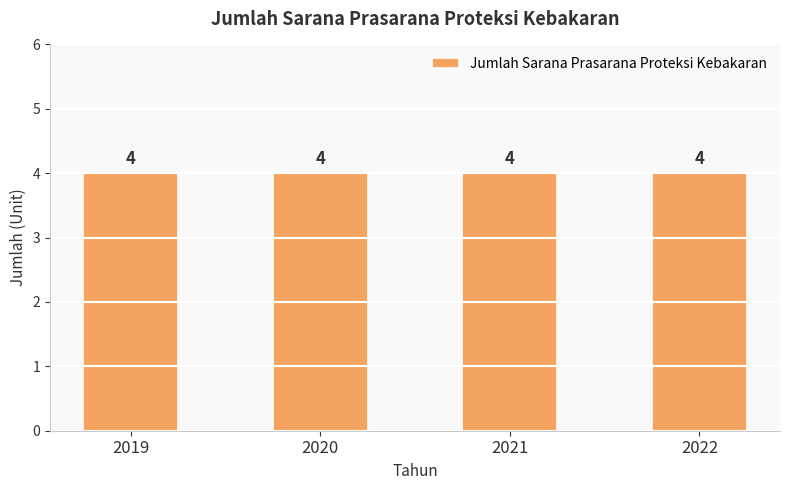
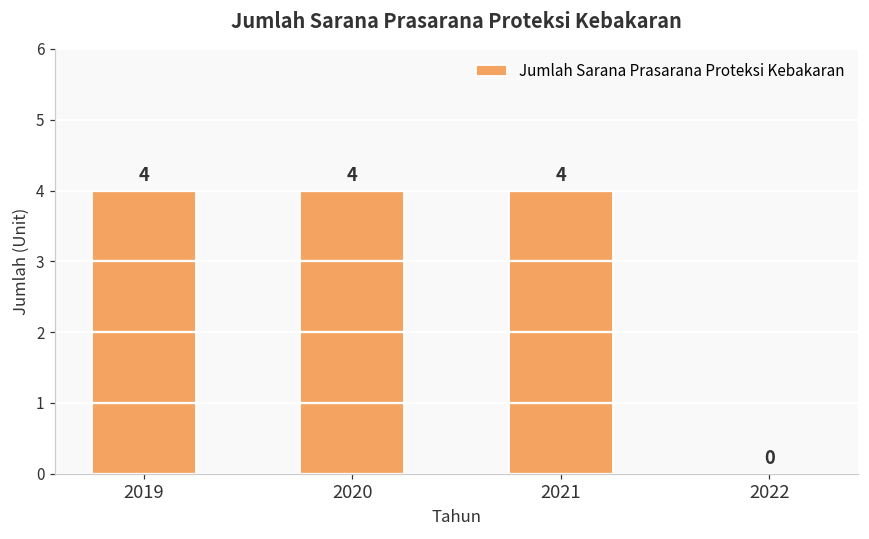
2022: 4 -> 0
